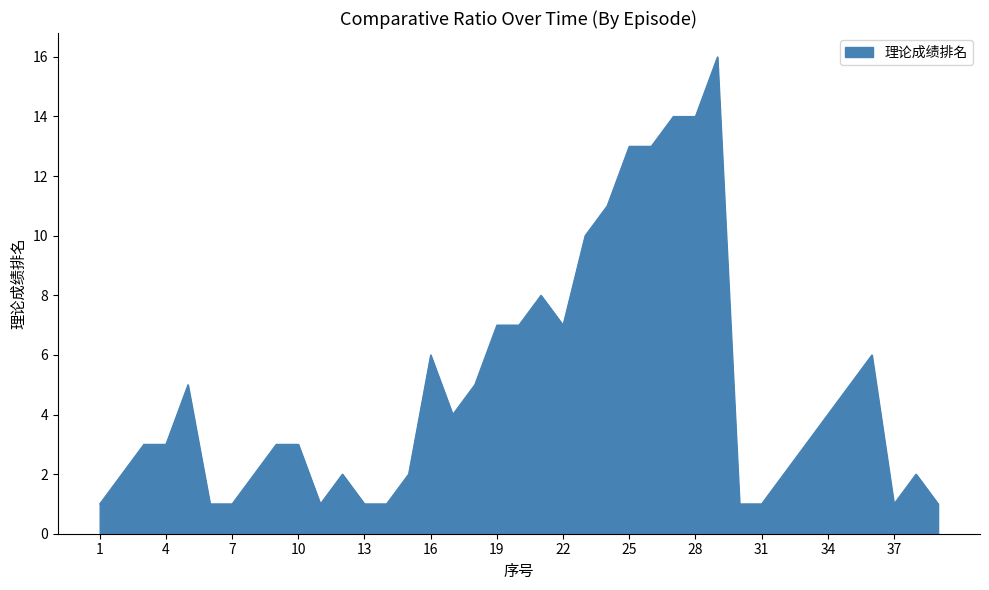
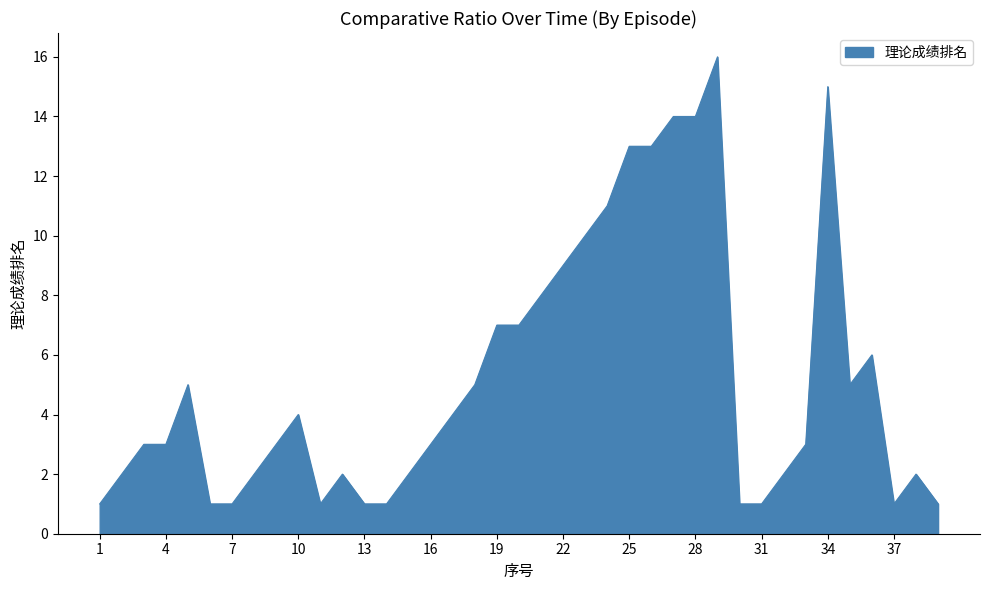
10: 3 -> 4
16: 6 -> 3
22: 7 -> 9
34: 4 -> 15
